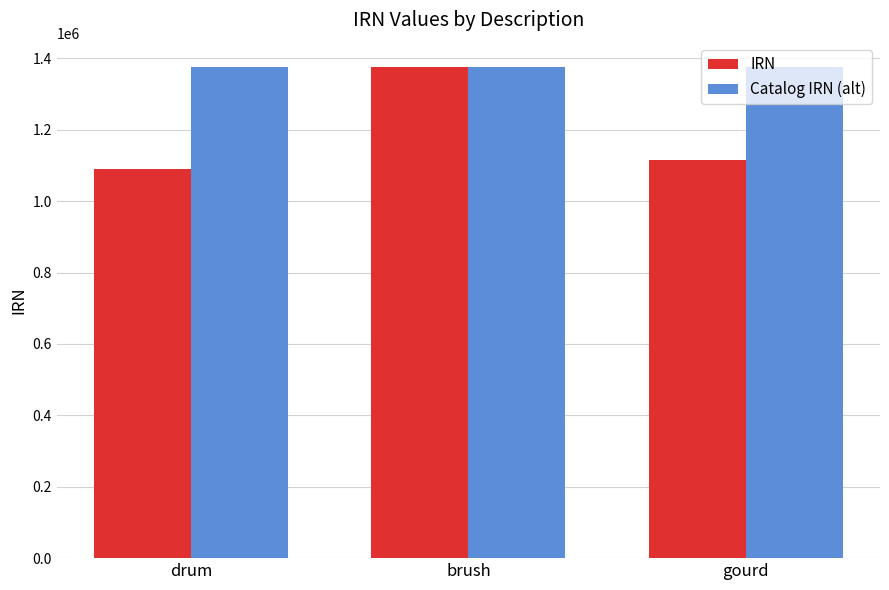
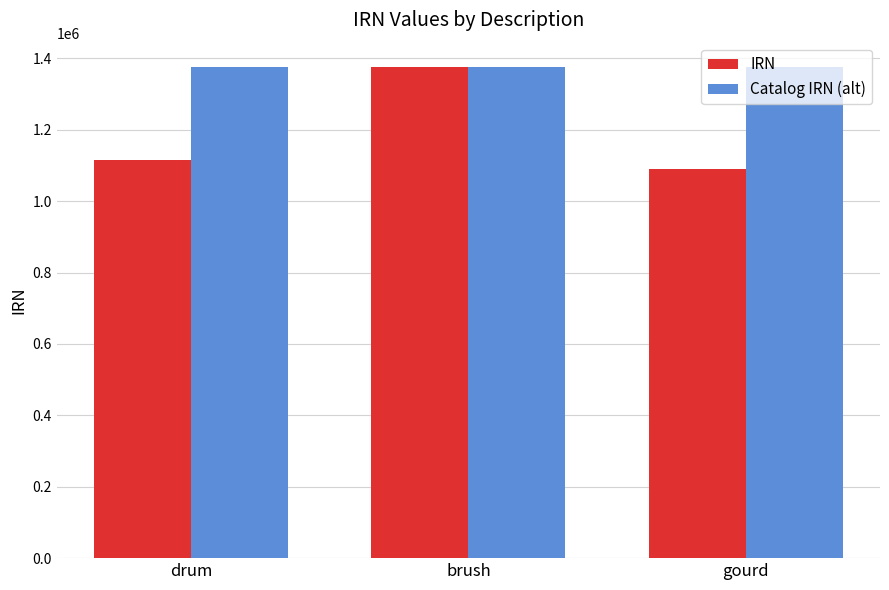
IRN, drum: 1090000 -> 1120000
IRN, gourd: 1120000 -> 1090000
